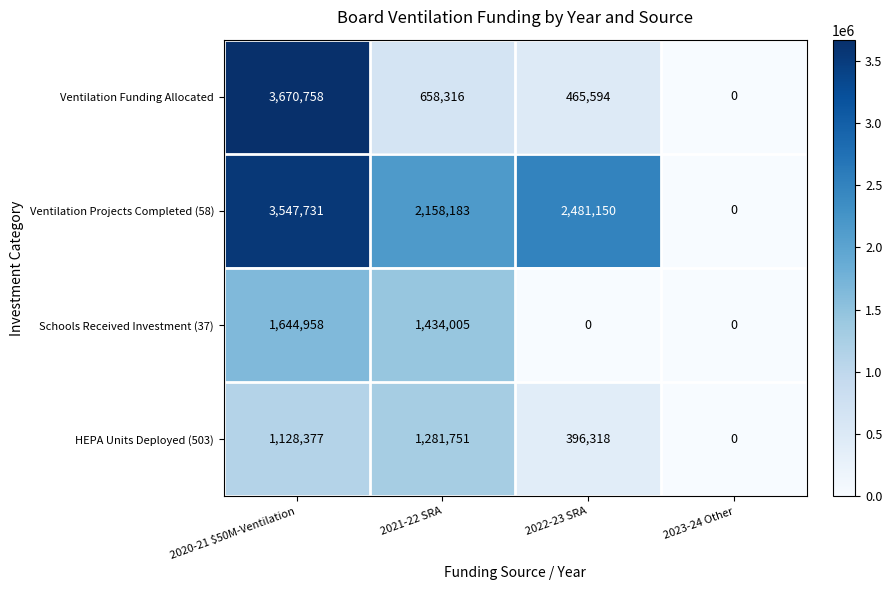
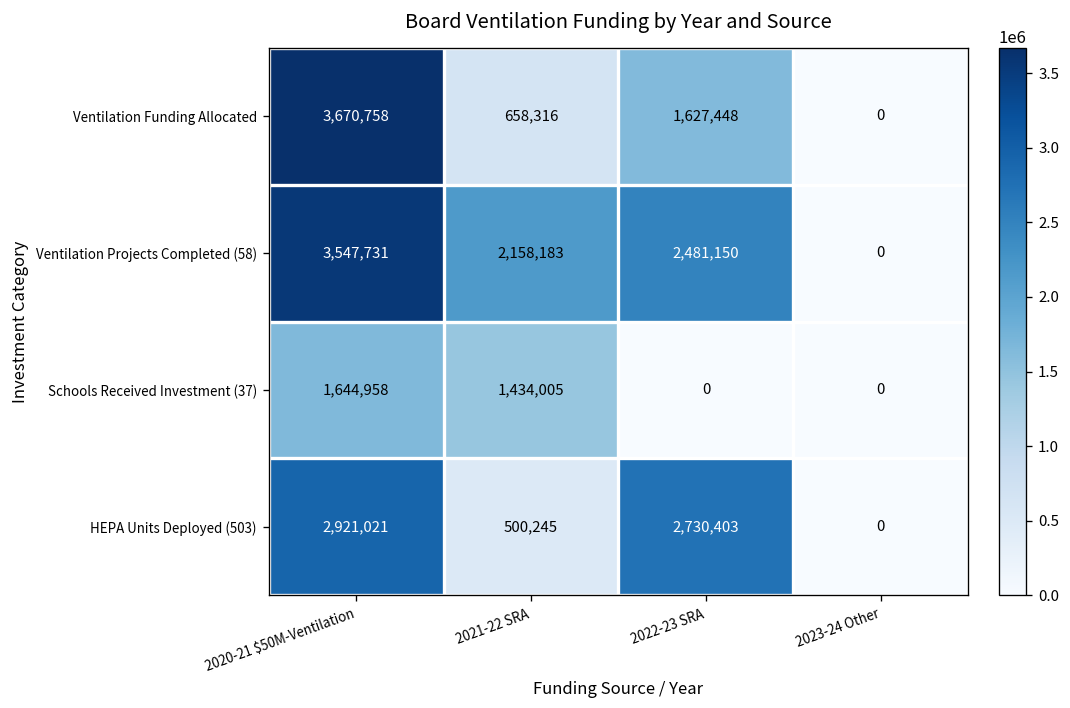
Ventilation Funding Allocated, 2022-23 SRA: 465,594 -> 1,627,448
HEPA Units Deployed (503), 2020-21 $50M-Ventilation: 1,128,377 -> 2,921,021
HEPA Units Deployed (503), 2021-22 SRA: 1,281,751 -> 500,245
HEPA Units Deployed (503), 2022-23 SRA: 396,318 -> 2,730,403
